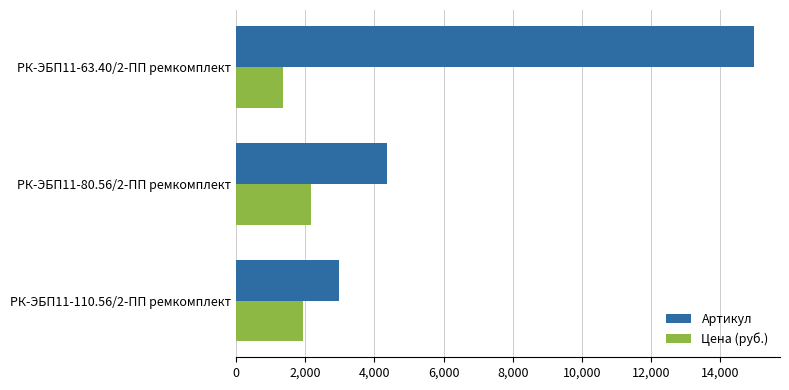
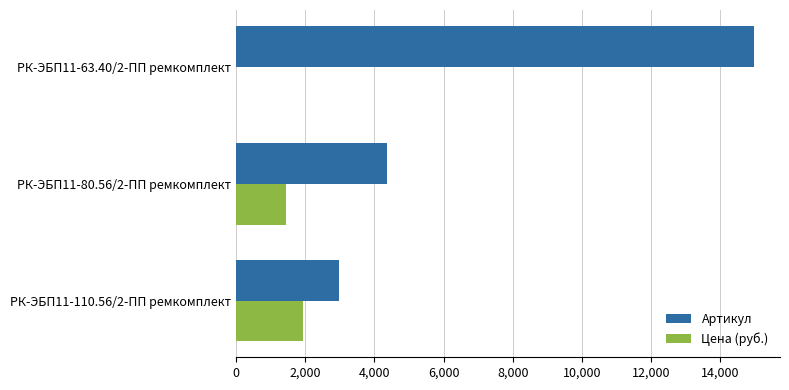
Цена (руб.), РК-ЭБП11-63.40/2-ПП ремкомплект: 1,300 -> 0
Цена (руб.), РК-ЭБП11-80.56/2-ПП ремкомплект: 2,200 -> 1,400
